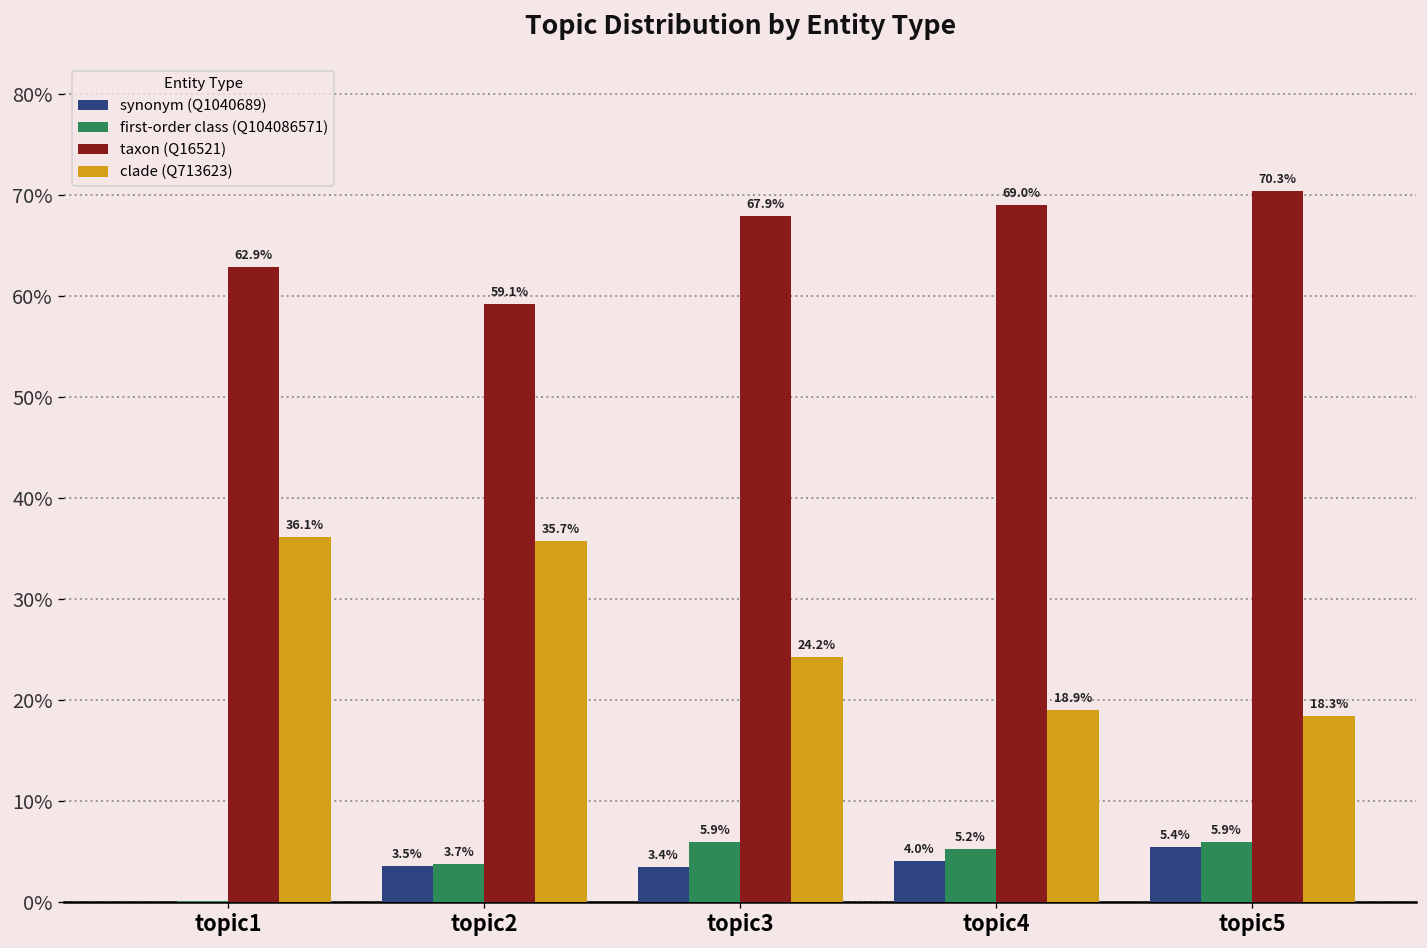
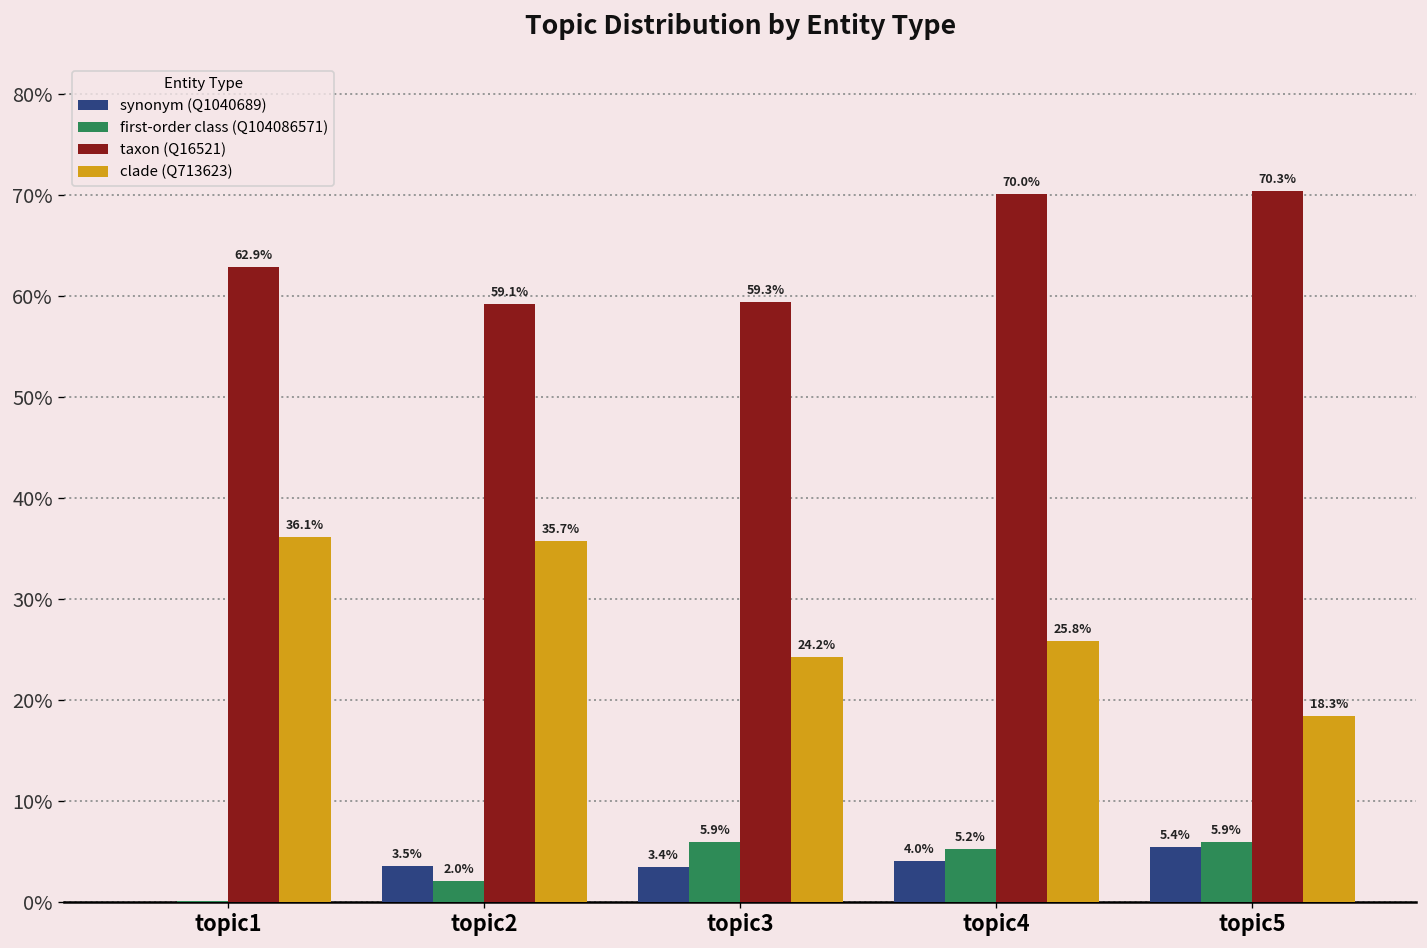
first-order class (Q104086571), topic2: 3.7% -> 2.0%
taxon (Q16521), topic3: 67.9% -> 59.3%
taxon (Q16521), topic4: 69.0% -> 70.0%
clade (Q713623), topic4: 18.9% -> 25.8%
